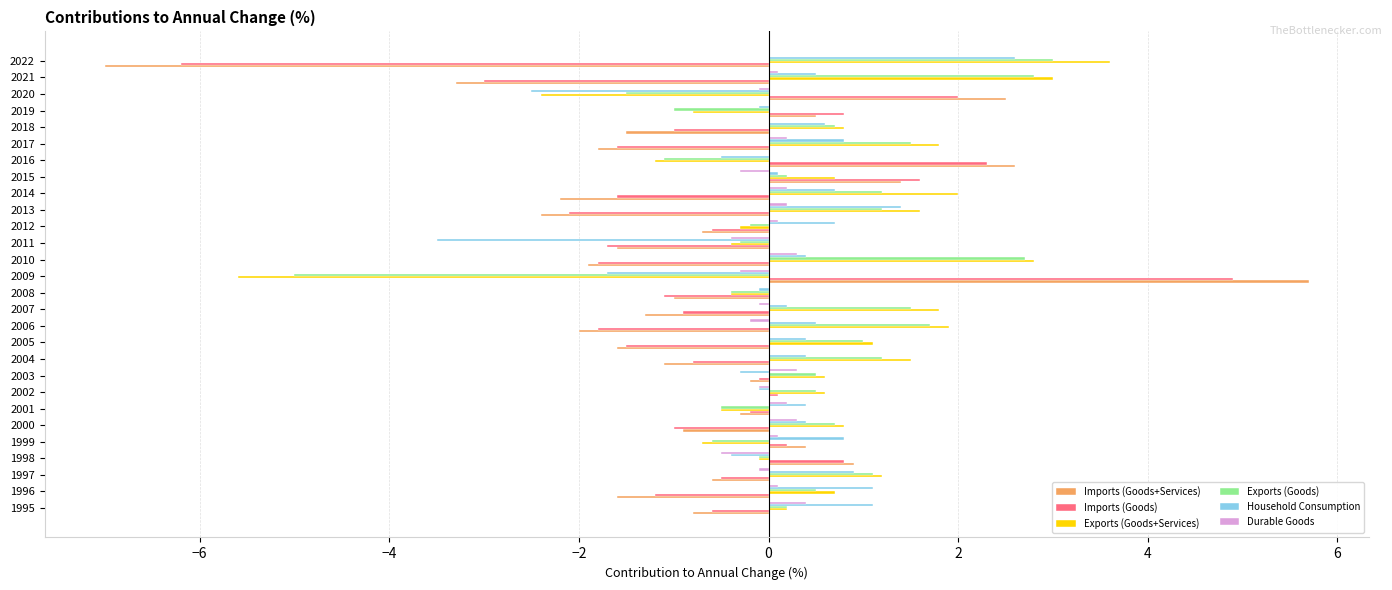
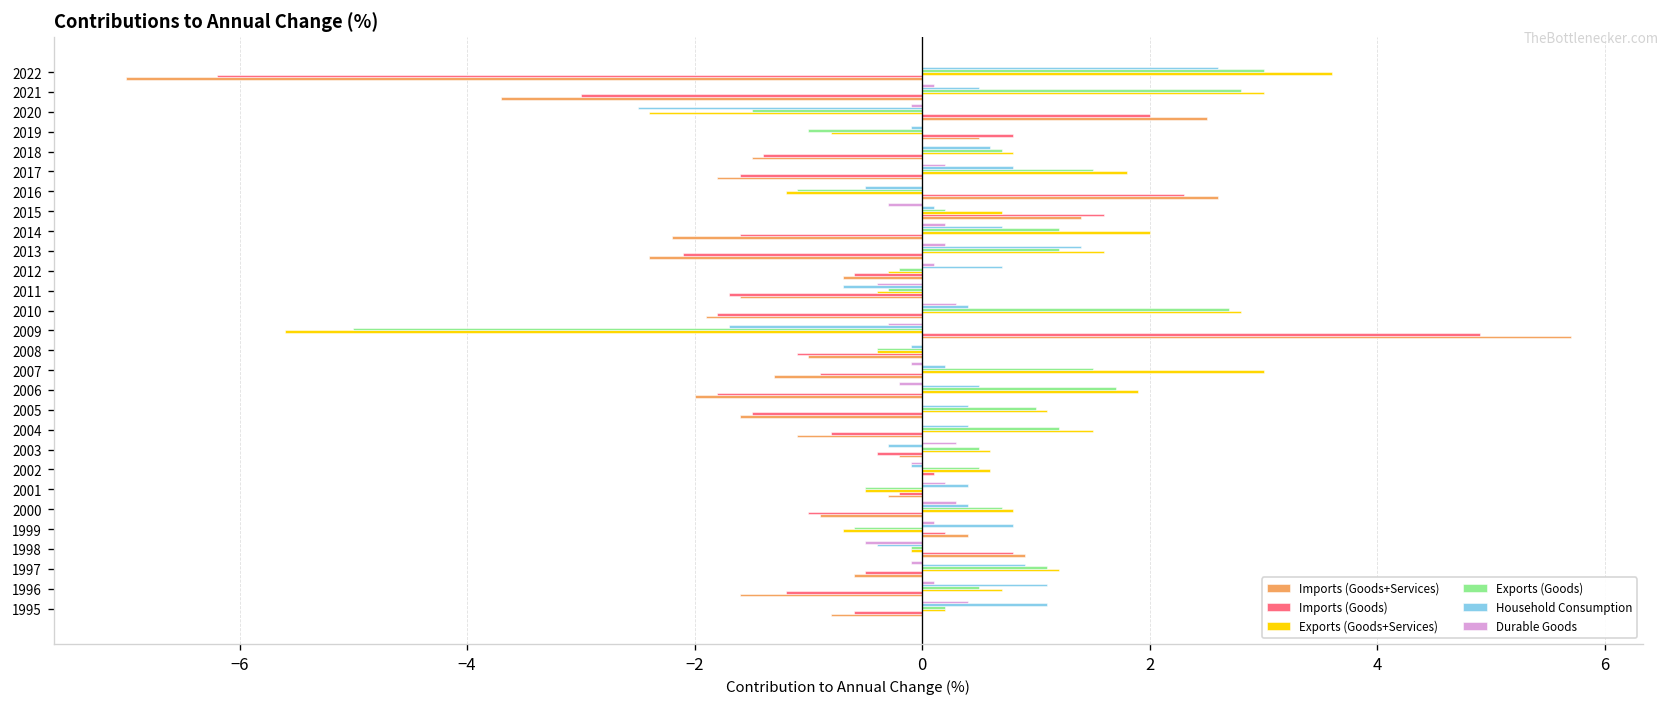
Imports (Goods+Services), 2021: -3.3 -> -3.7
Imports (Goods), 2018: -1.0 -> -1.4
Household Consumption, 2011: -3.5 -> -0.7
Exports (Goods+Services), 2007: 1.8 -> 3.0
Imports (Goods), 2003: -0.1 -> -0.4
